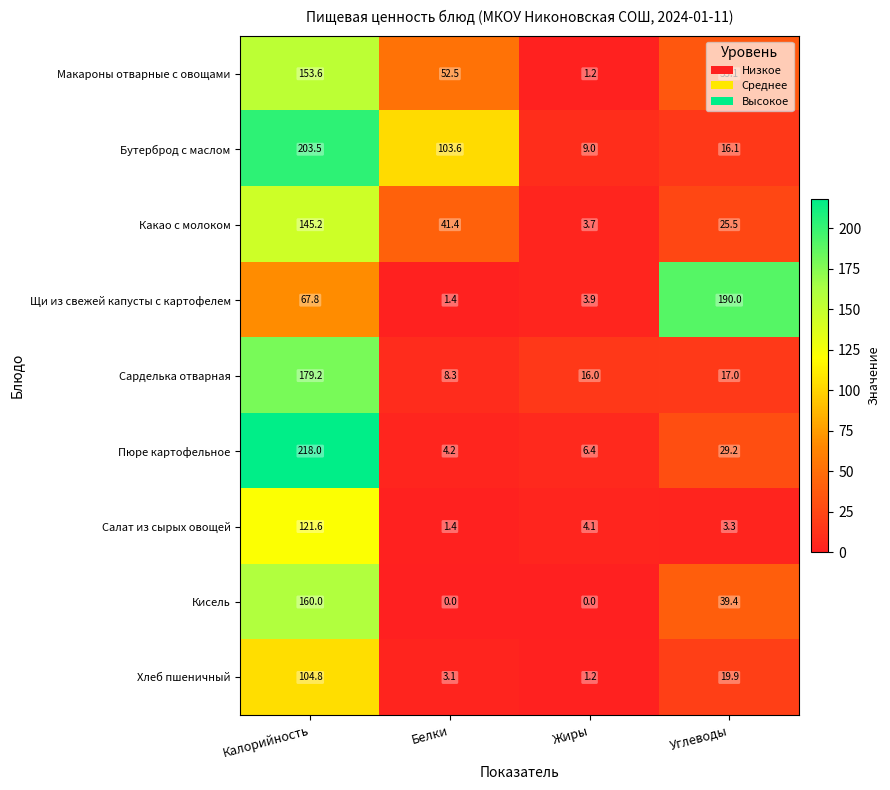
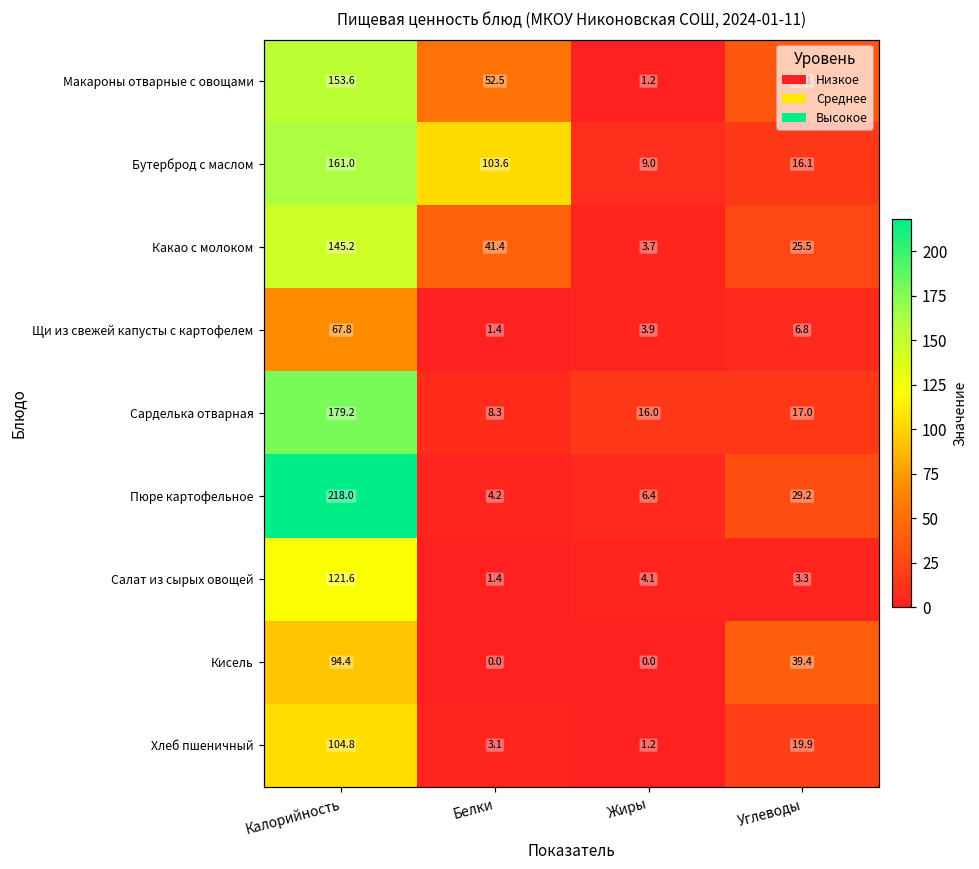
Бутерброд с маслом, Калорийность: 203.5 -> 161.0
Щи из свежей капусты с картофелем, Углеводы: 190.0 -> 6.8
Кисель, Калорийность: 160.0 -> 94.4
